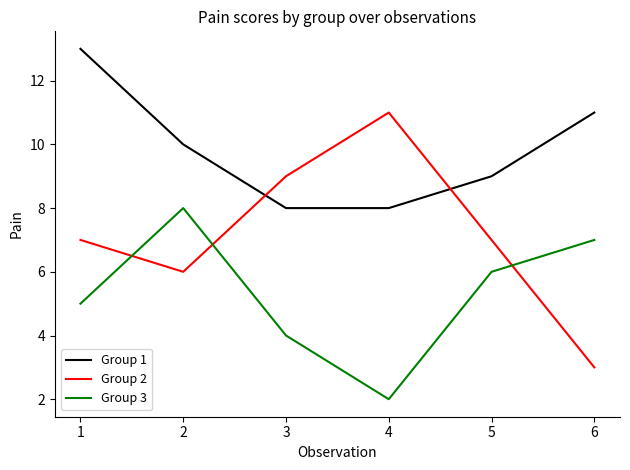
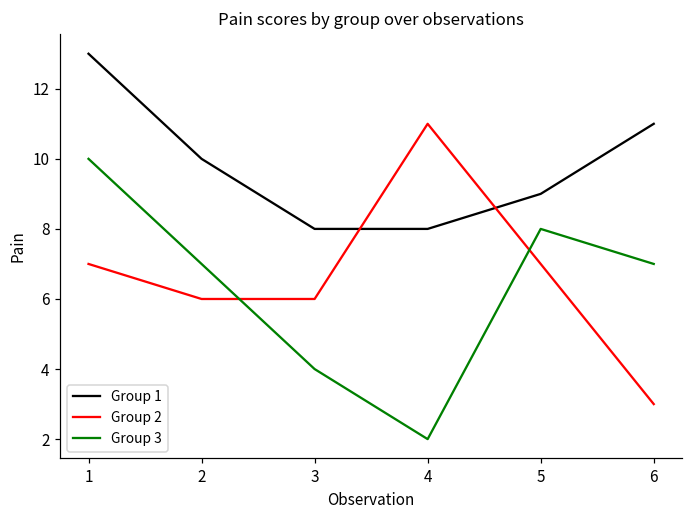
Group 3, 1: 5 -> 10
Group 3, 2: 8 -> 7
Group 2, 3: 9 -> 6
Group 3, 5: 6 -> 8
